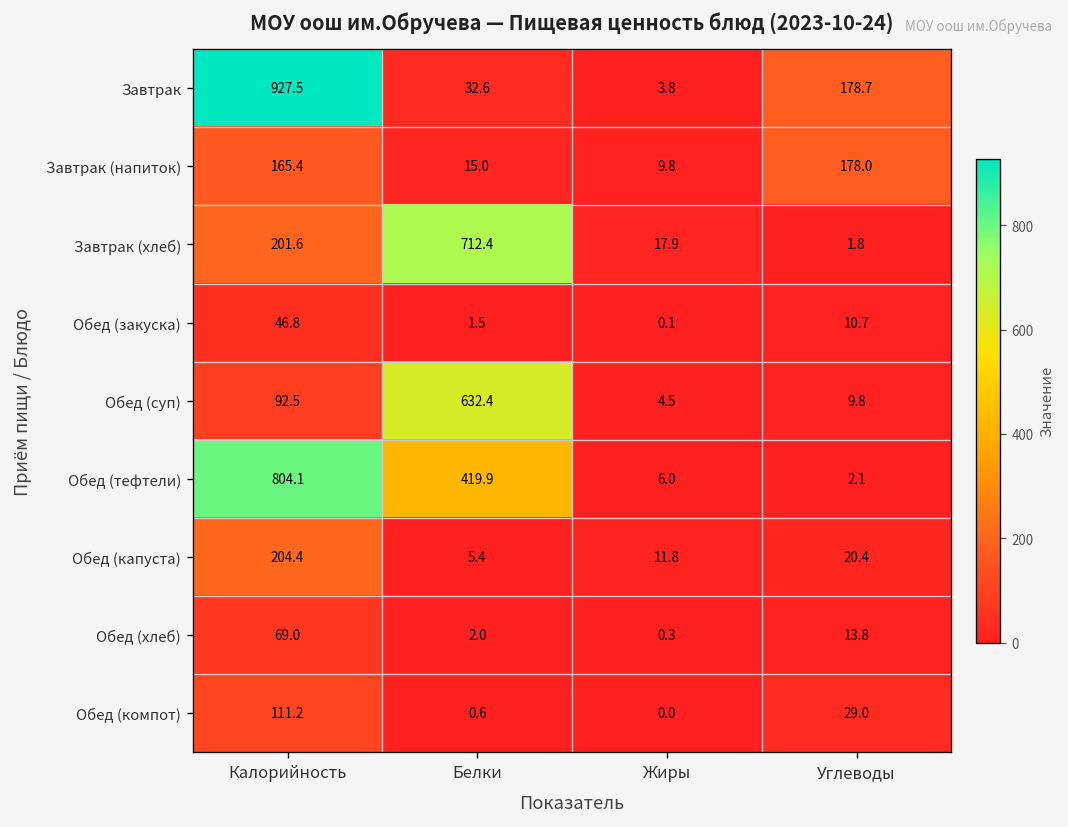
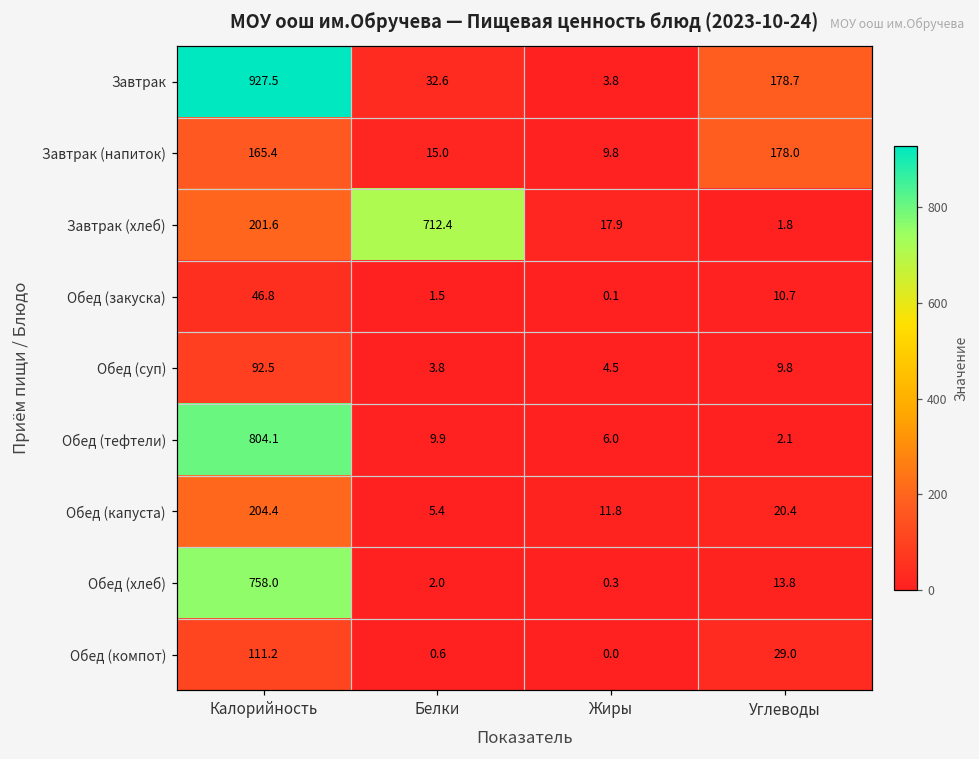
Обед (суп), Белки: 632.4 -> 3.8
Обед (тефтели), Белки: 419.9 -> 9.9
Обед (хлеб), Калорийность: 69.0 -> 758.0
